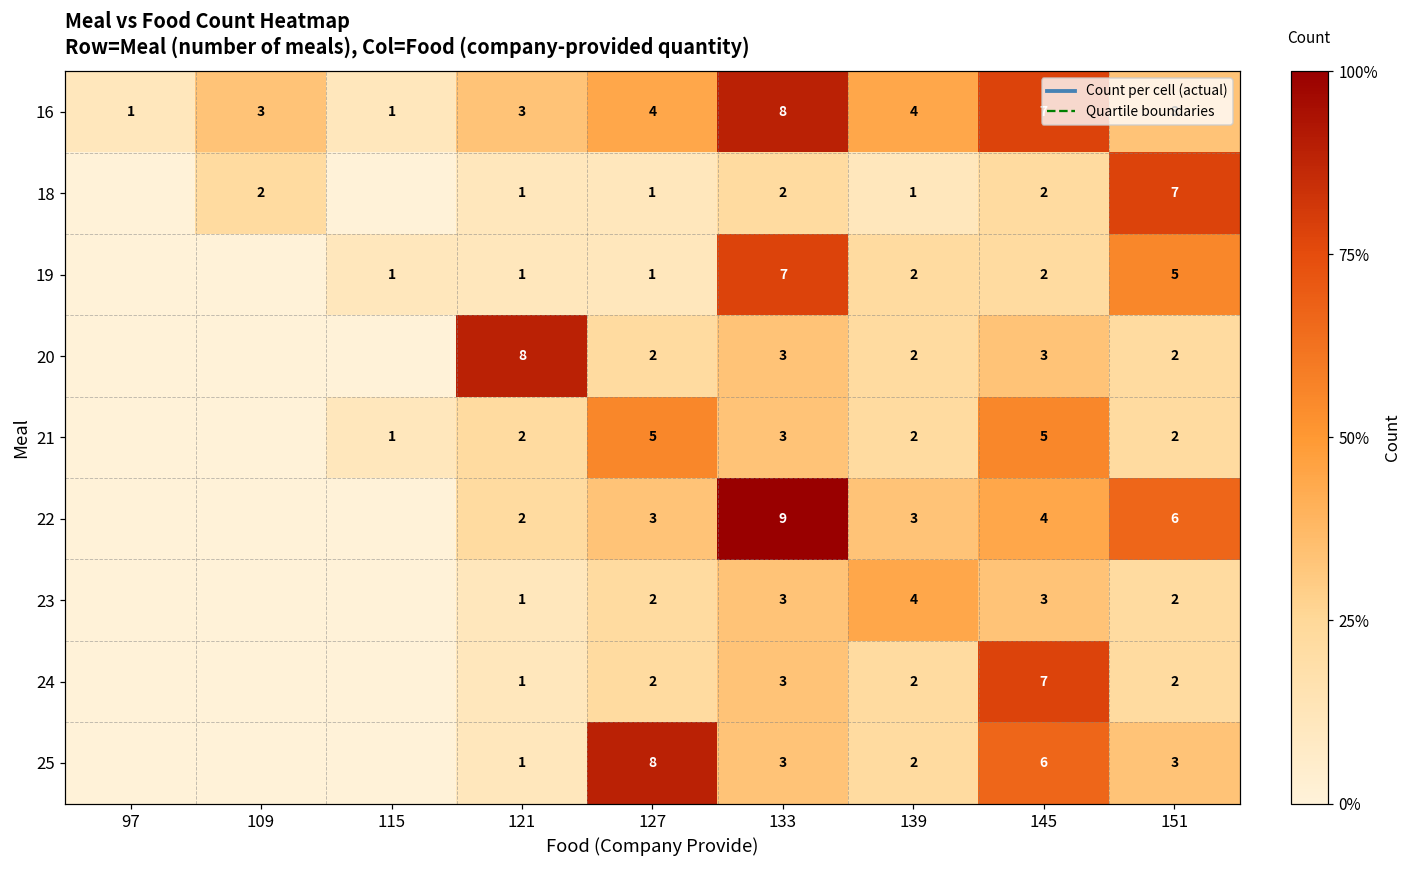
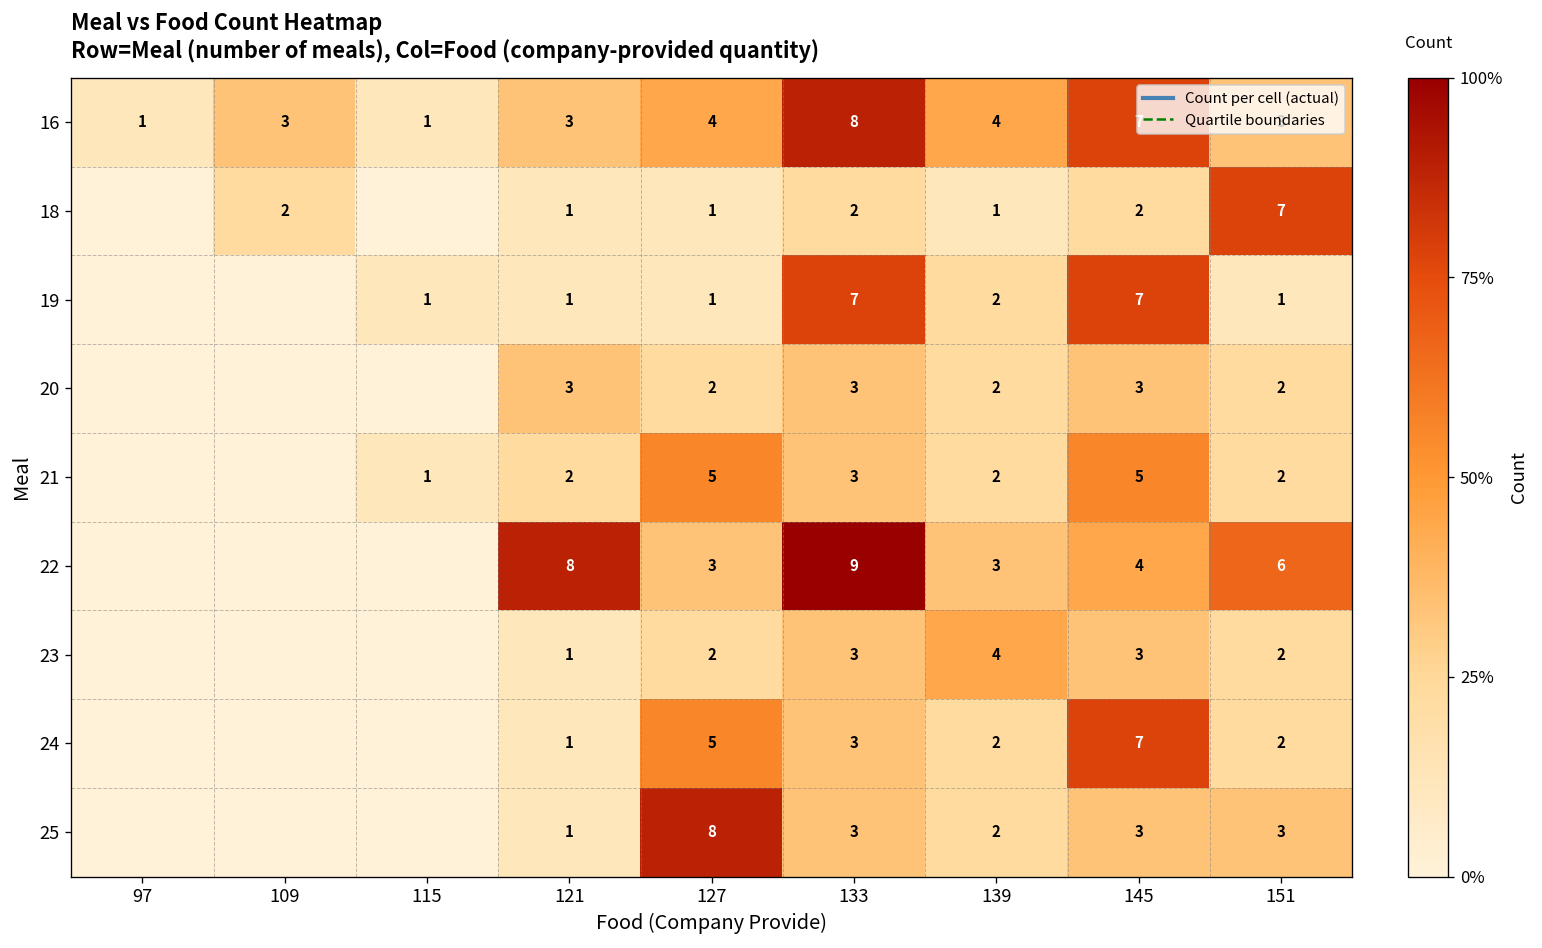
19, 145: 2 -> 7
19, 151: 5 -> 1
20, 121: 8 -> 3
22, 121: 2 -> 8
24, 127: 2 -> 5
25, 145: 6 -> 3
